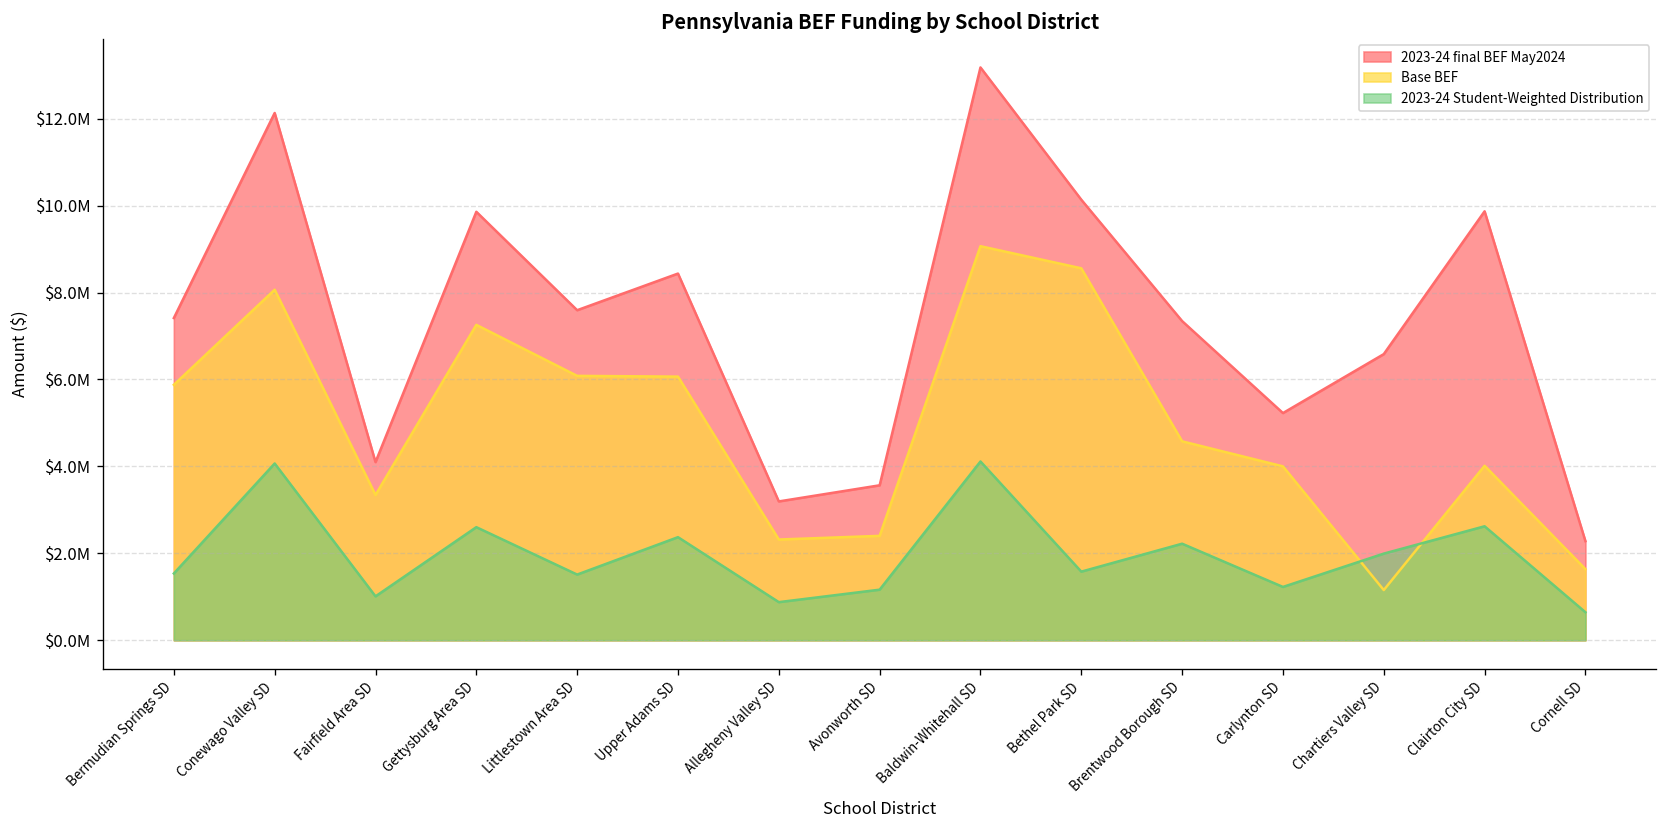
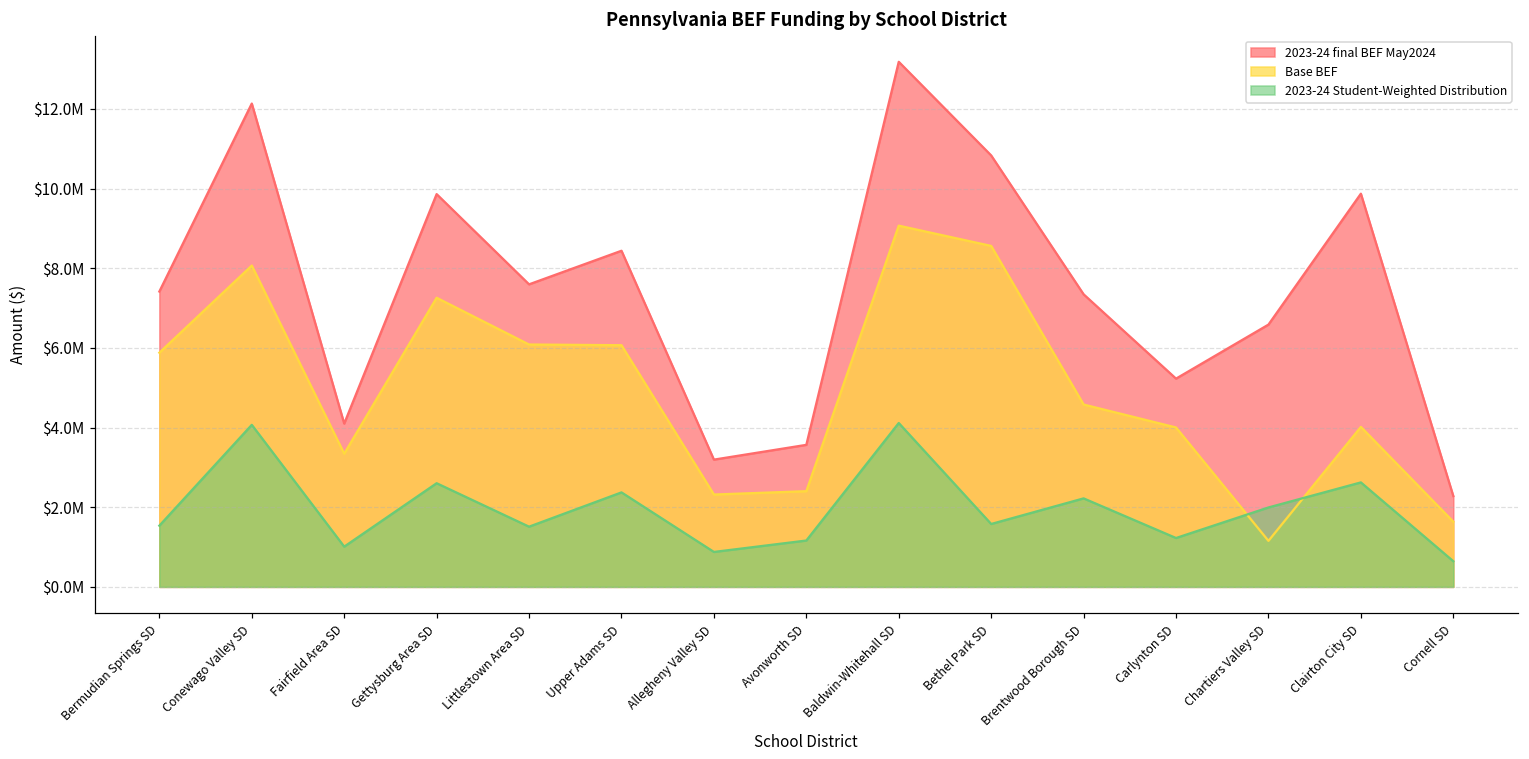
2023-24 final BEF May2024, Bethel Park SD: $10100000 -> $10800000
